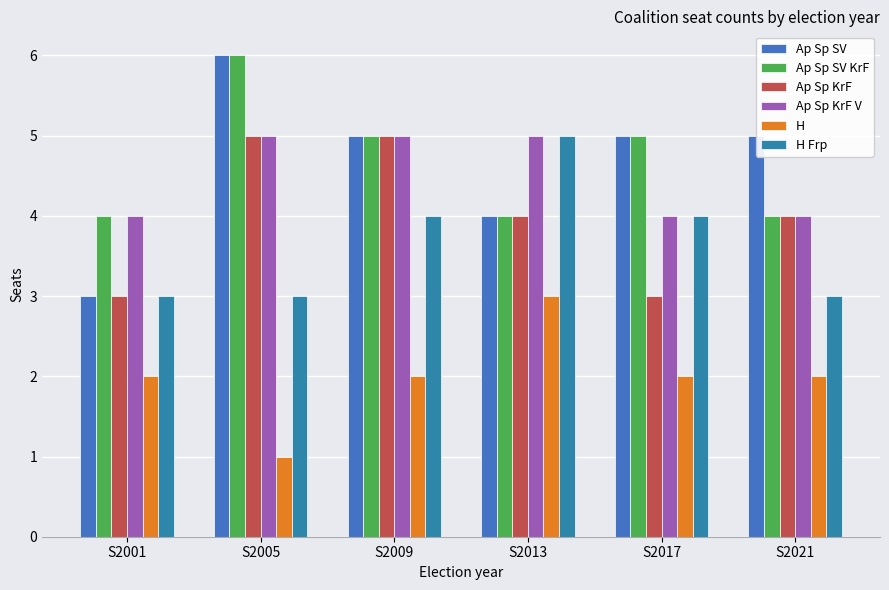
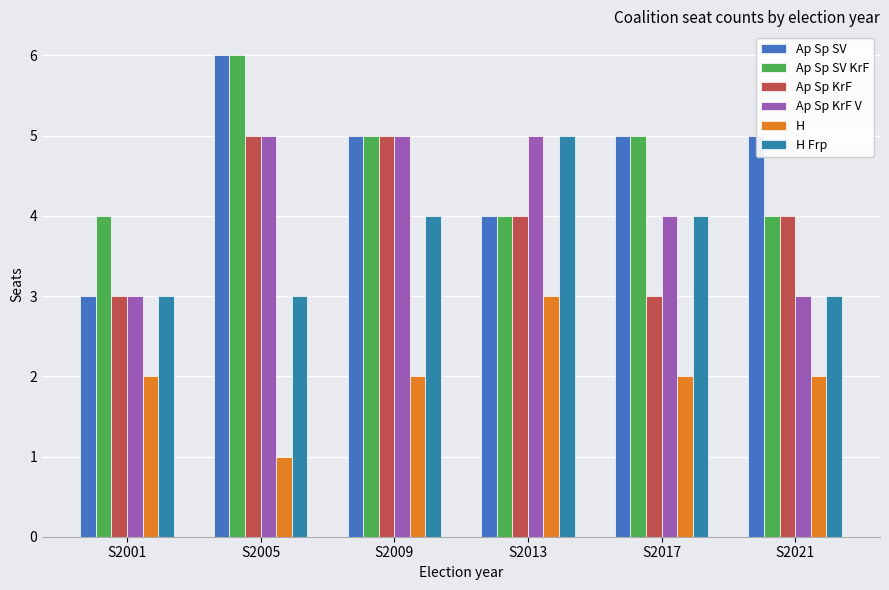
Ap Sp KrF V, S2001: 4 -> 3
Ap Sp KrF V, S2021: 4 -> 3
